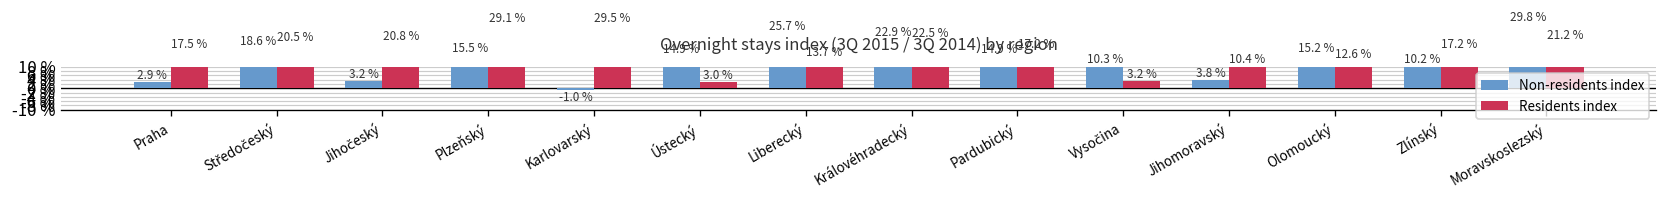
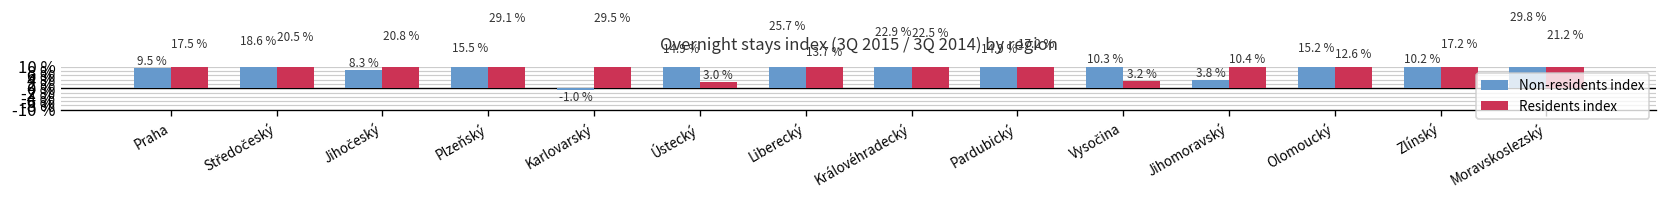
Non-residents index, Praha: 2.9 % -> 9.5 %
Non-residents index, Jihočeský: 3.2 % -> 8.3 %
